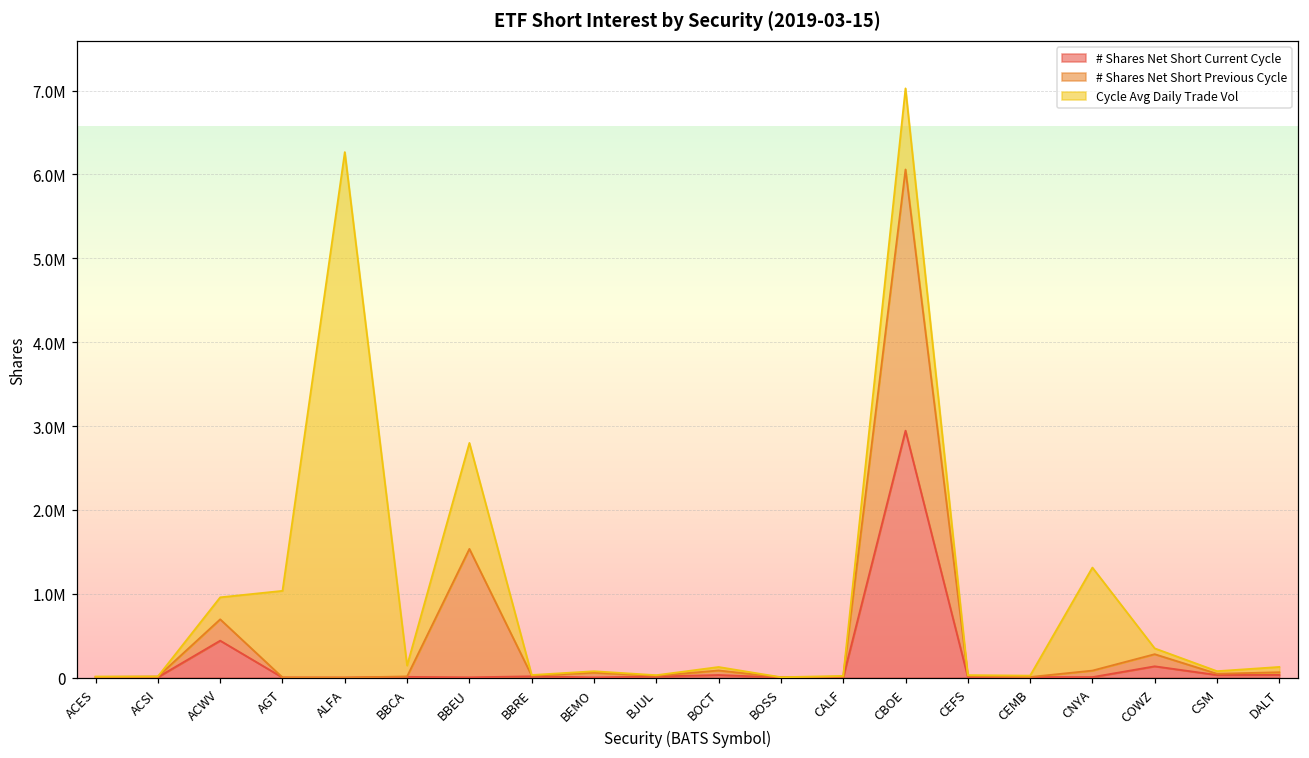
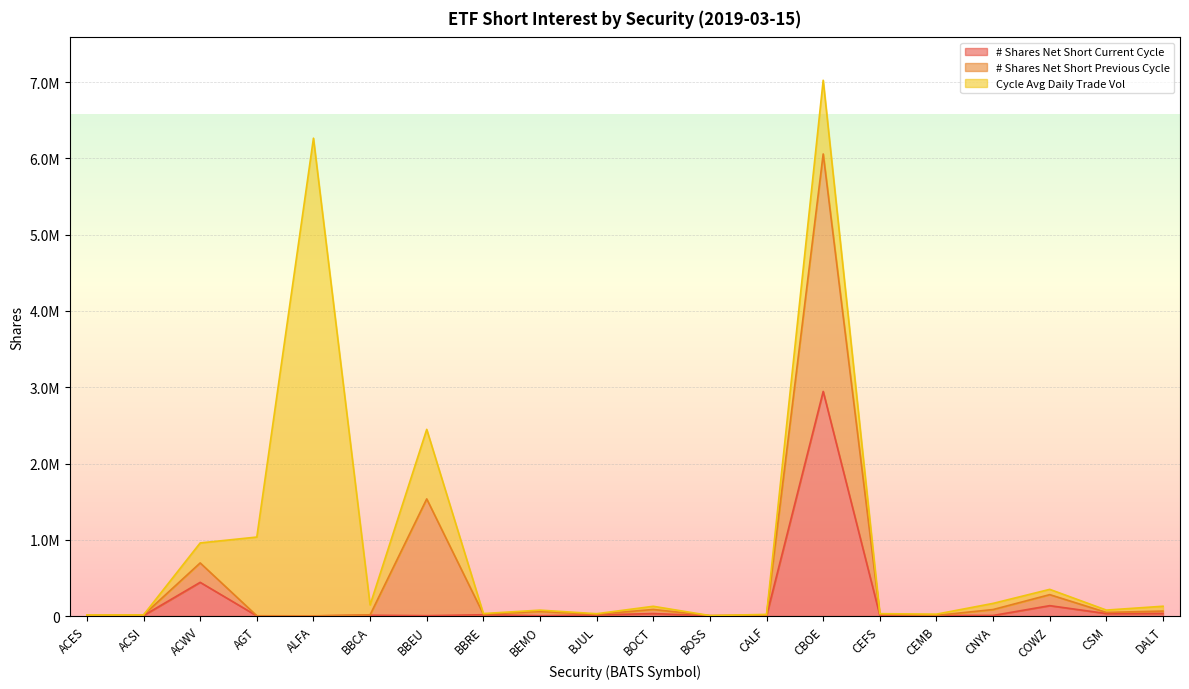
Cycle Avg Daily Trade Vol, BBEU: 1300000 -> 900000
Cycle Avg Daily Trade Vol, CNYA: 1200000 -> 100000
